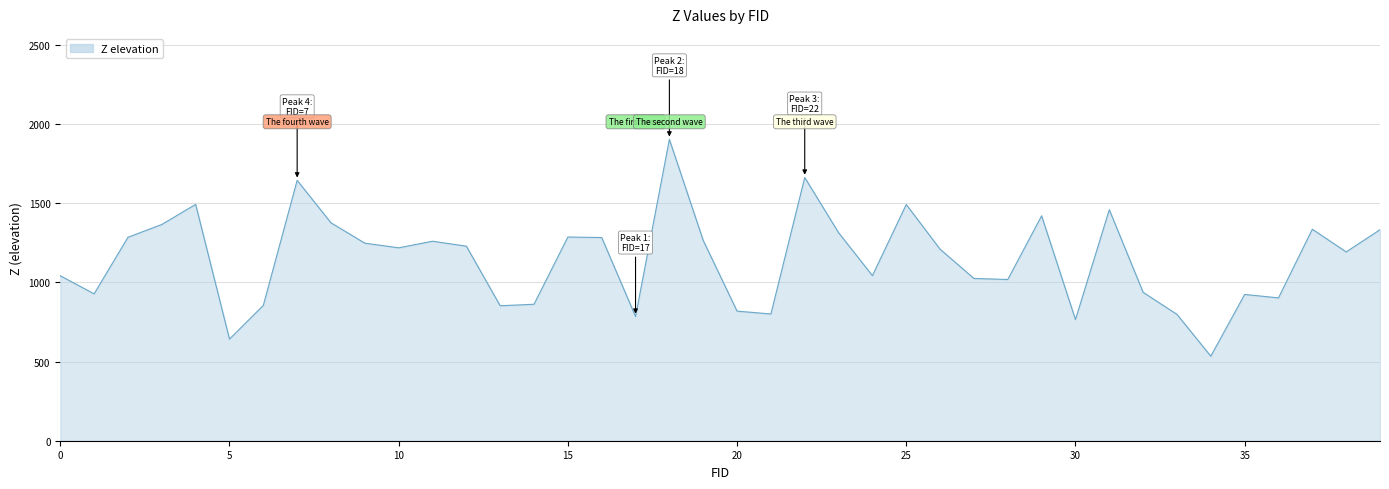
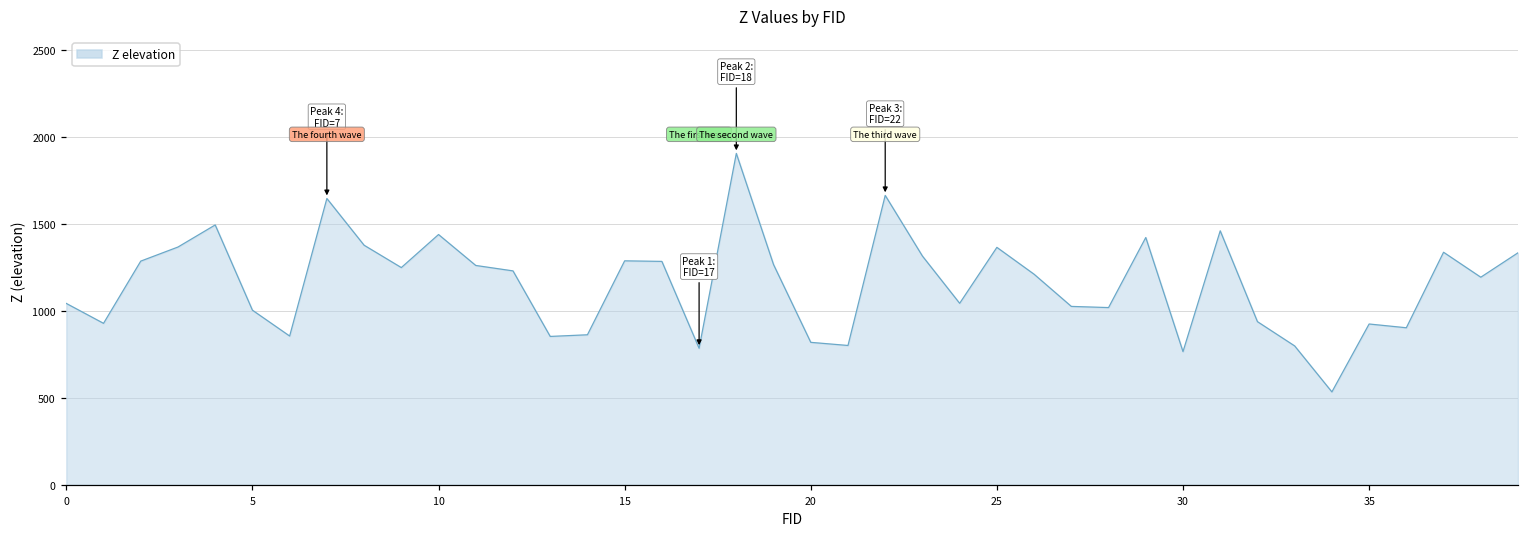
5: 640 -> 1000
10: 1220 -> 1440
25: 1490 -> 1360
